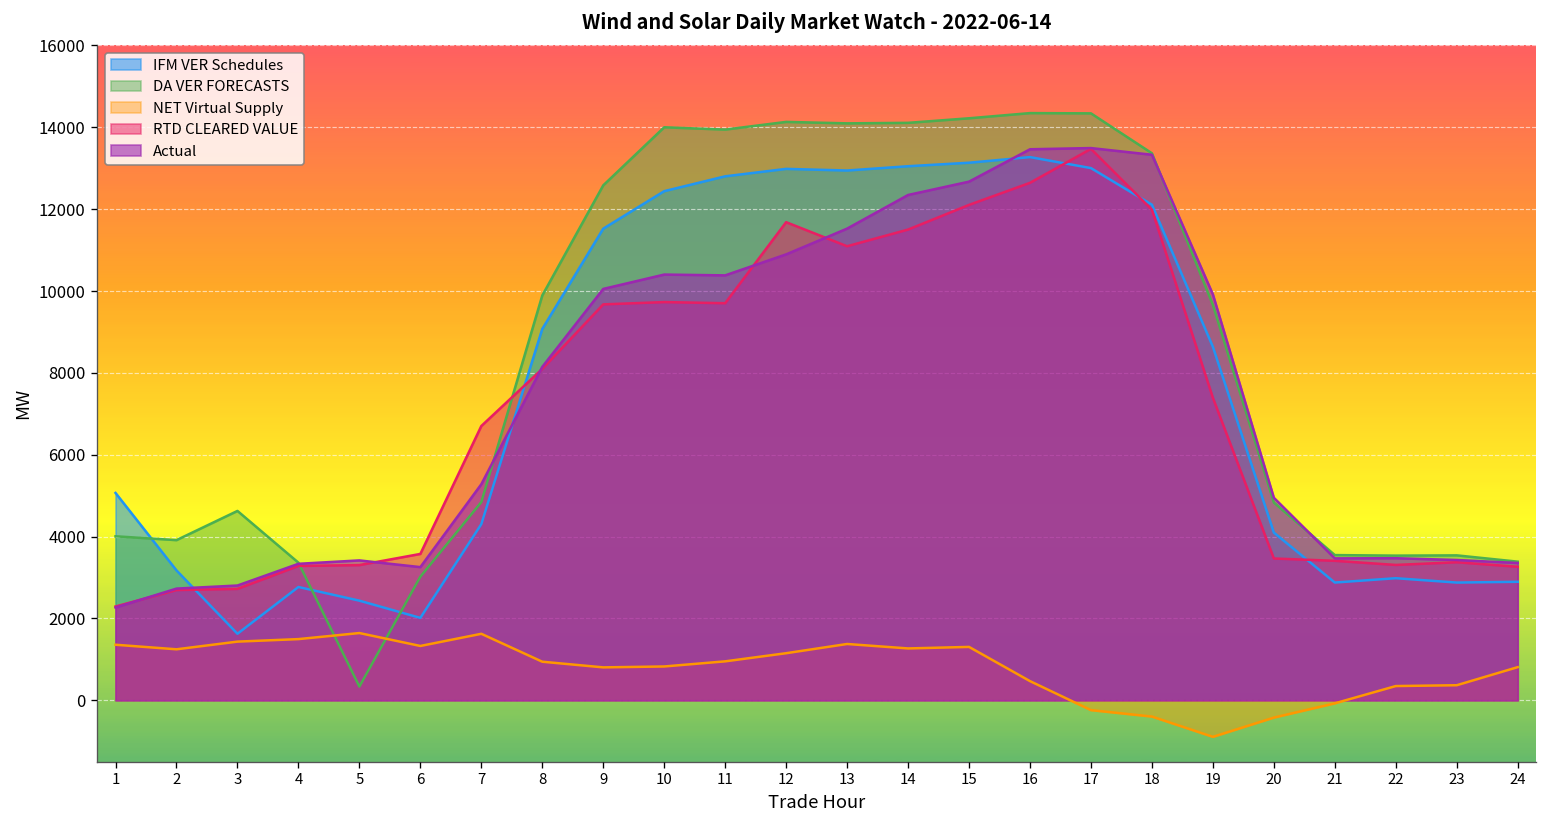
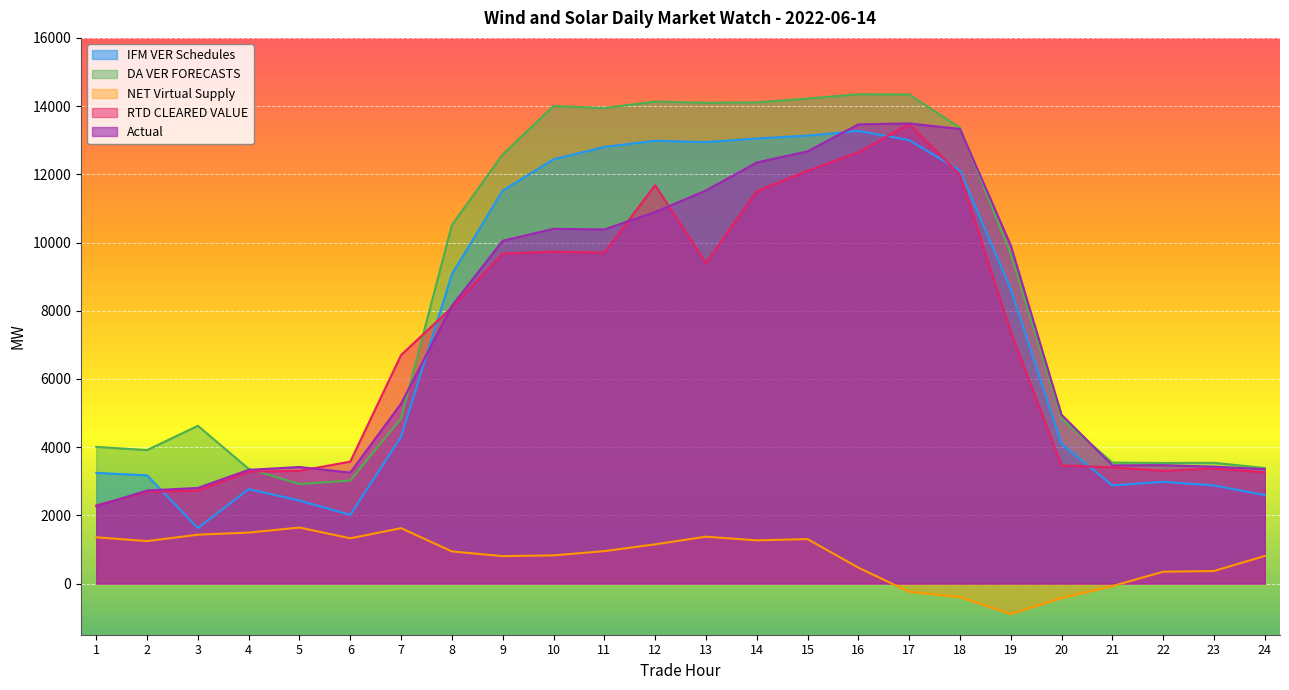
IFM VER Schedules, 1: 5100 -> 3200
DA VER FORECASTS, 5: 300 -> 2900
DA VER FORECASTS, 8: 9900 -> 10500
RTD CLEARED VALUE, 13: 11100 -> 9400
IFM VER Schedules, 24: 2900 -> 2600
